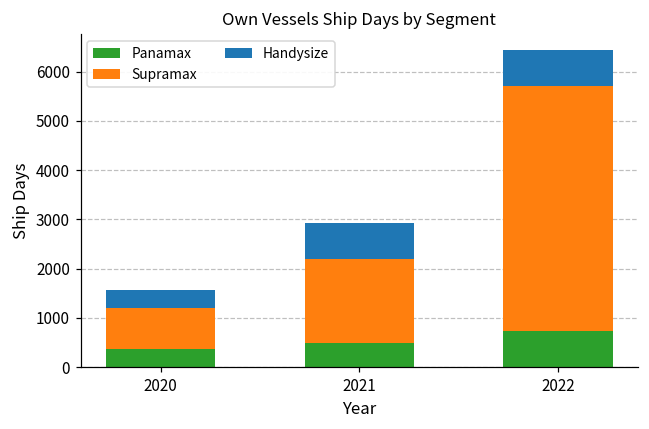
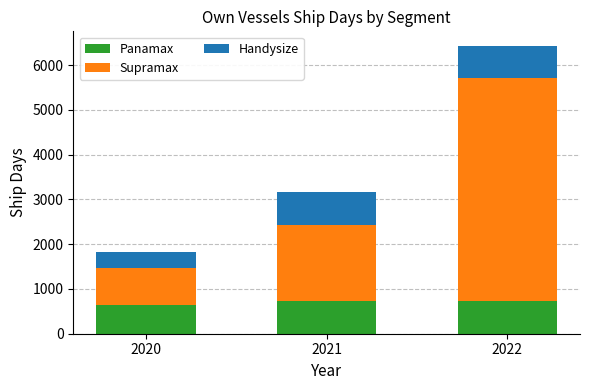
Panamax, 2020: 400 -> 600
Panamax, 2021: 500 -> 700
